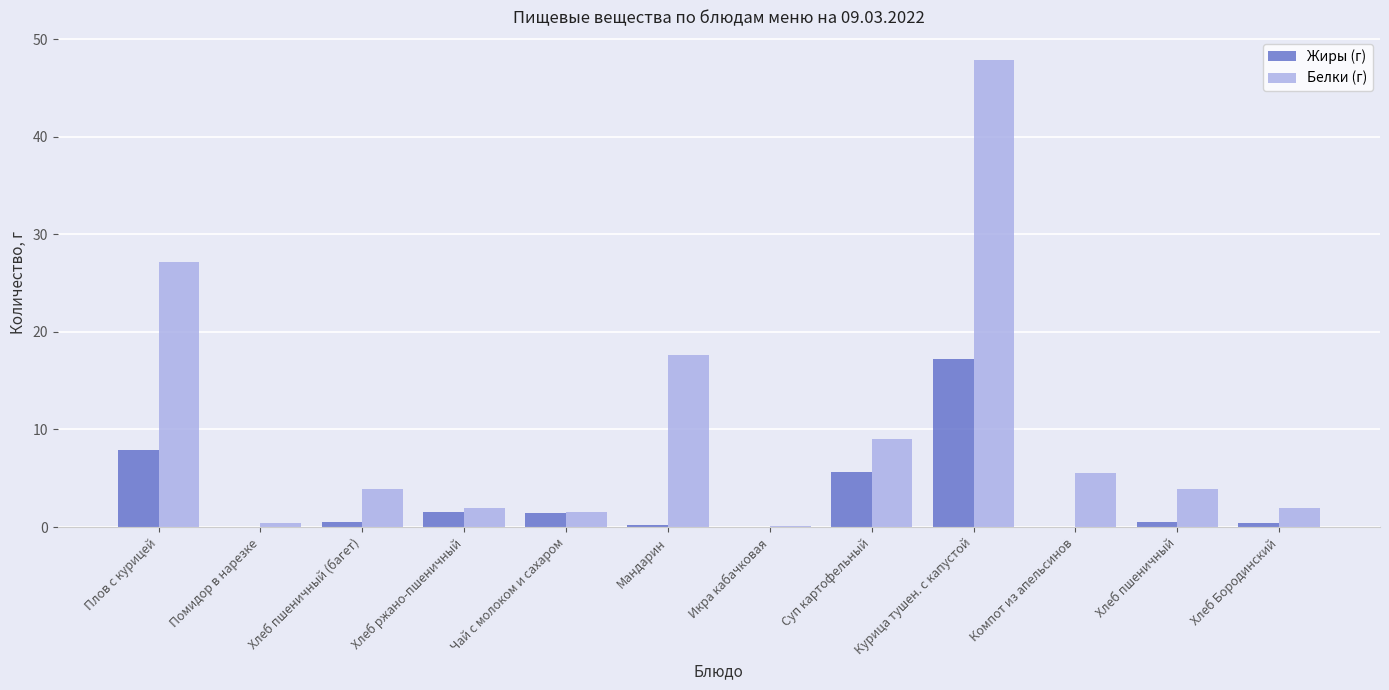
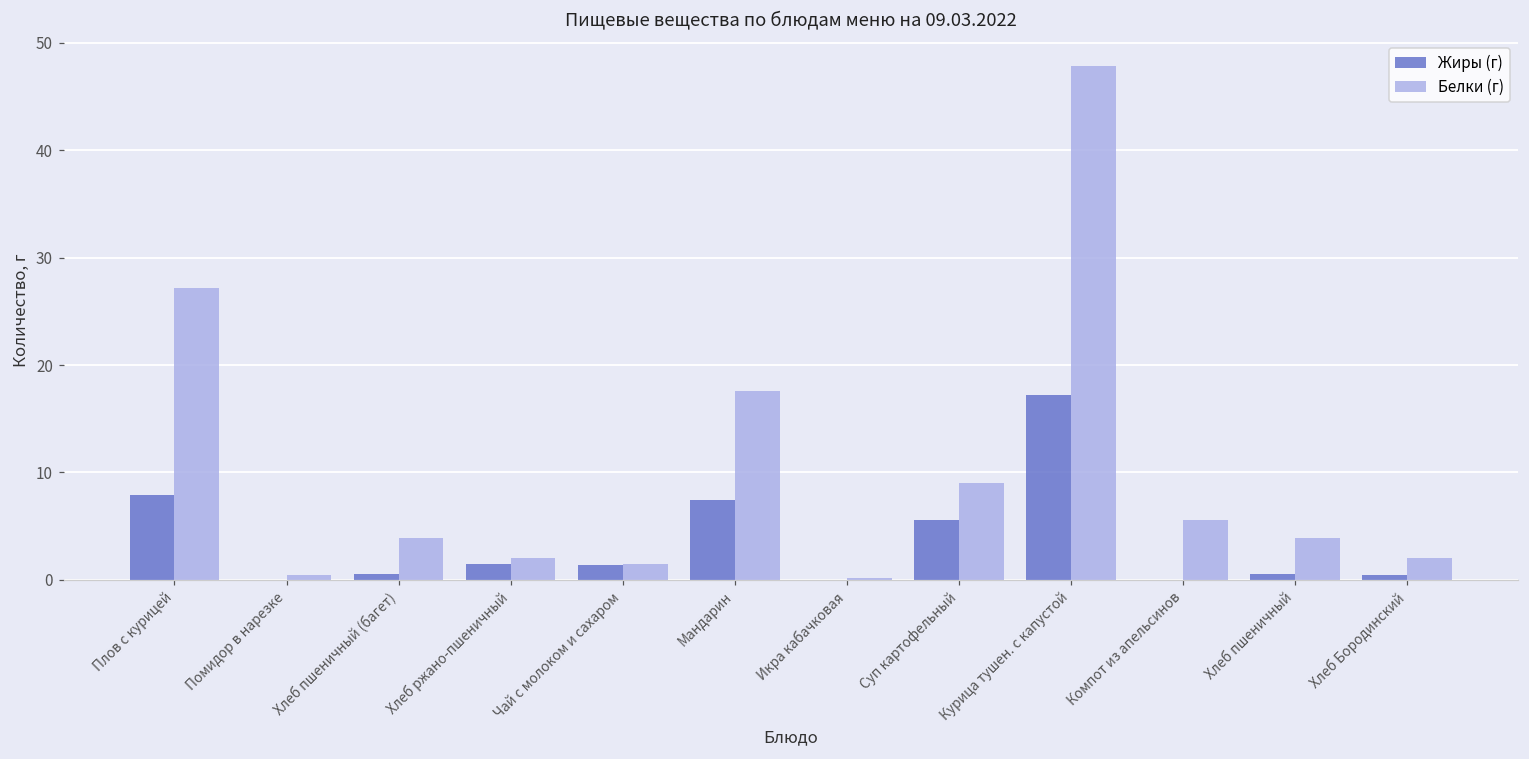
Жиры (г), Мандарин: 0 -> 7
